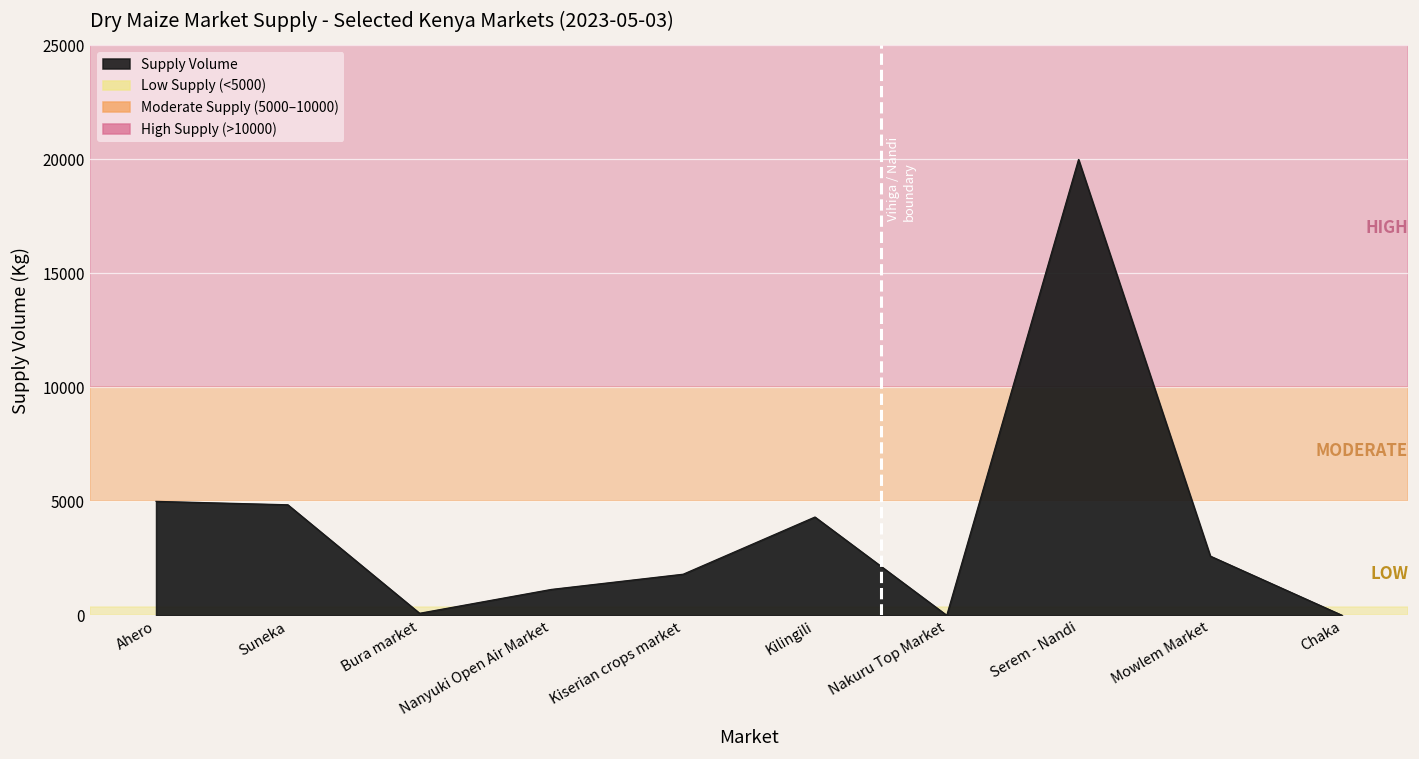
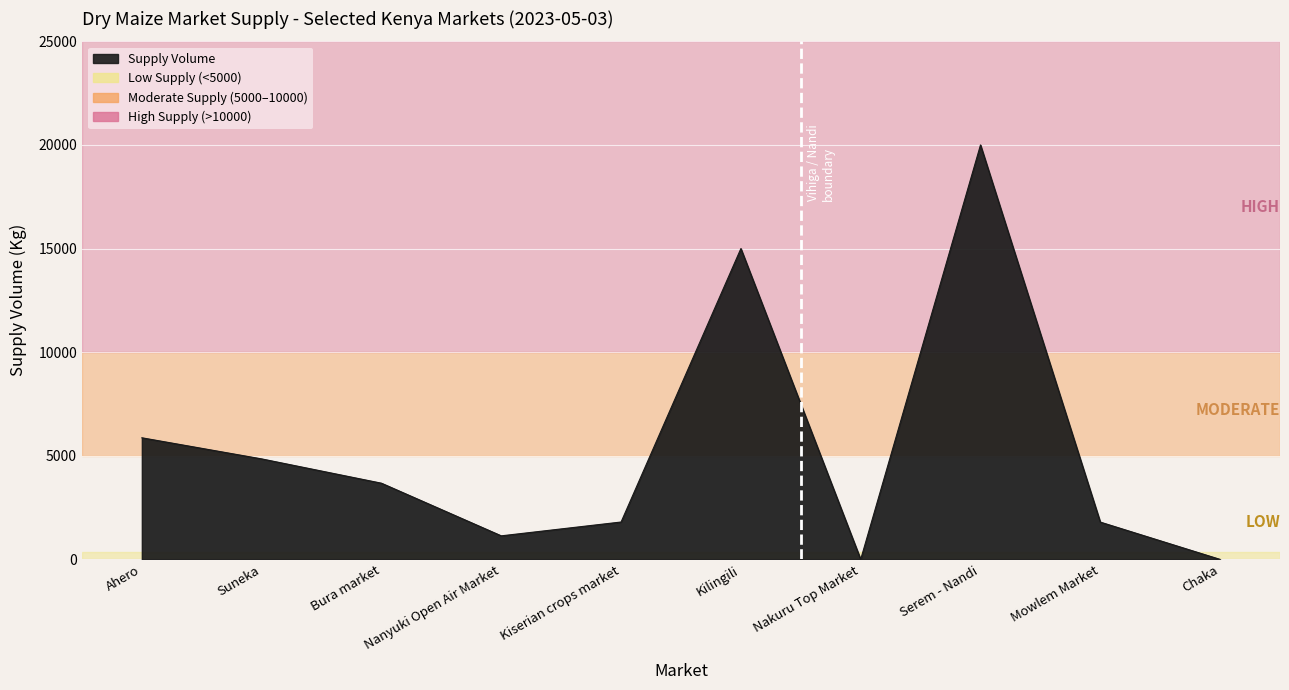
Ahero: 5000 -> 5900
Bura market: 100 -> 3700
Kilingili: 4300 -> 15000
Mowlem Market: 2600 -> 1800
